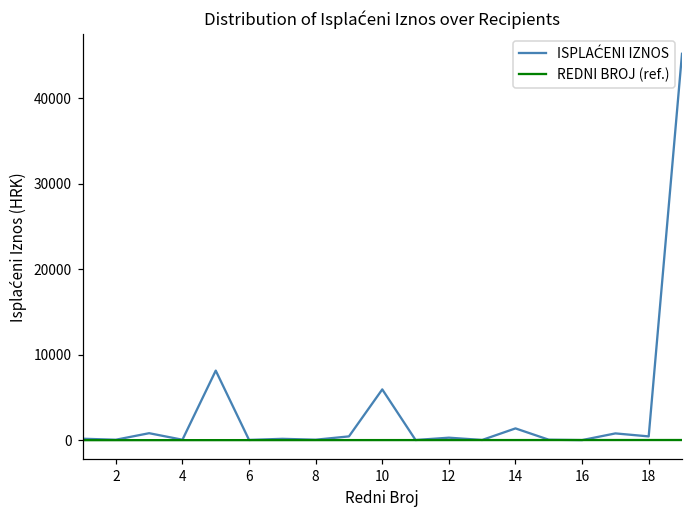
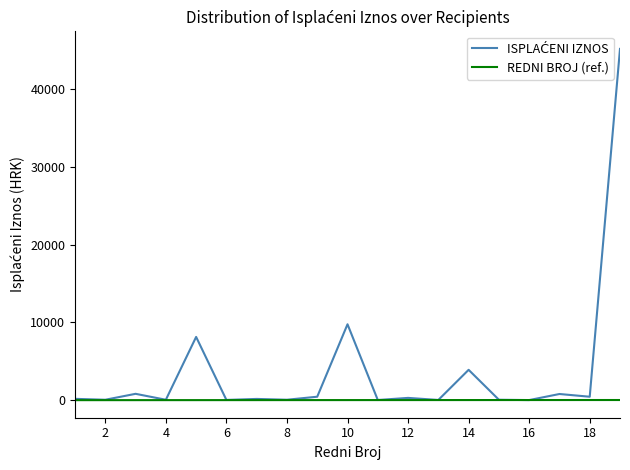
ISPLAĆENI IZNOS, 10: 6000 -> 10000
ISPLAĆENI IZNOS, 14: 1000 -> 4000
